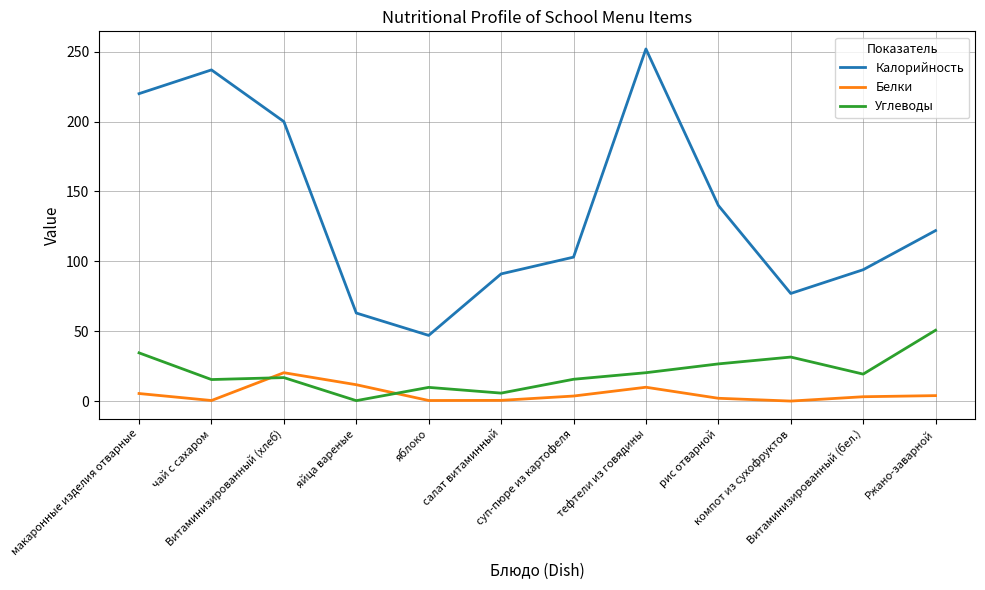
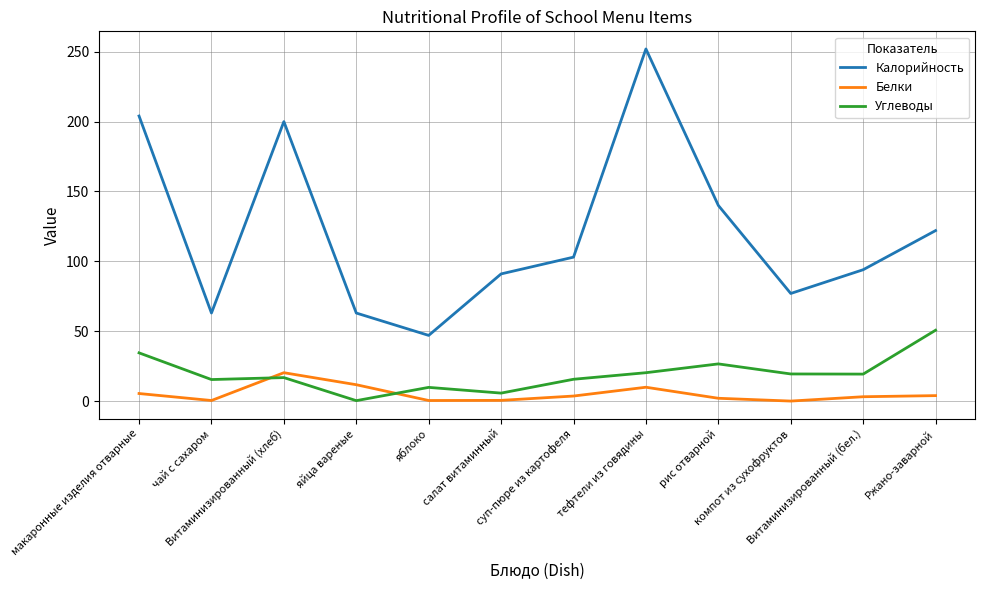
Калорийность, макаронные изделия отварные: 220 -> 204
Калорийность, чай с сахаром: 237 -> 63
Углеводы, компот из сухофруктов: 32 -> 19
